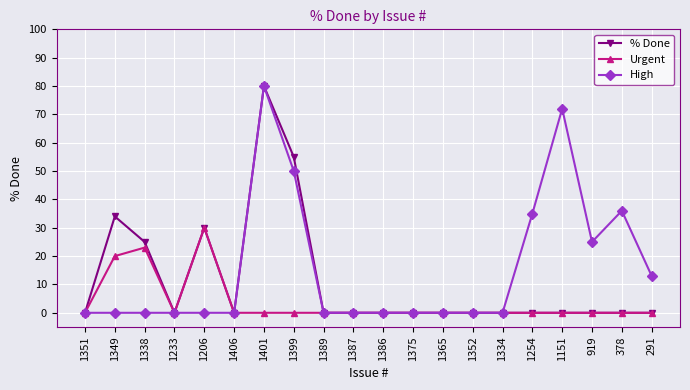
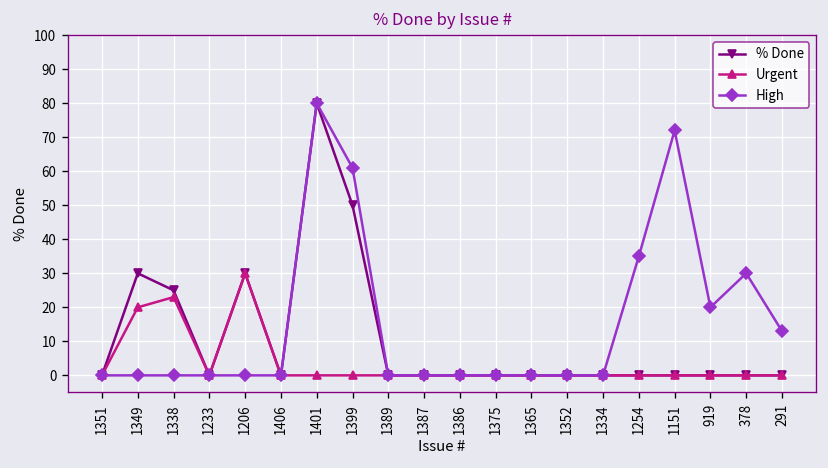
% Done, 1349: 34 -> 30
% Done, 1399: 55 -> 50
High, 1399: 50 -> 61
High, 919: 25 -> 20
High, 378: 36 -> 30
